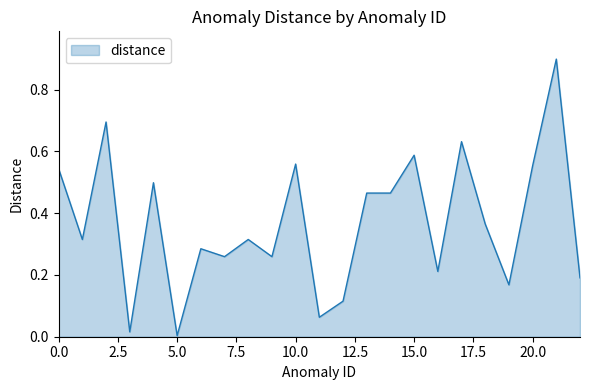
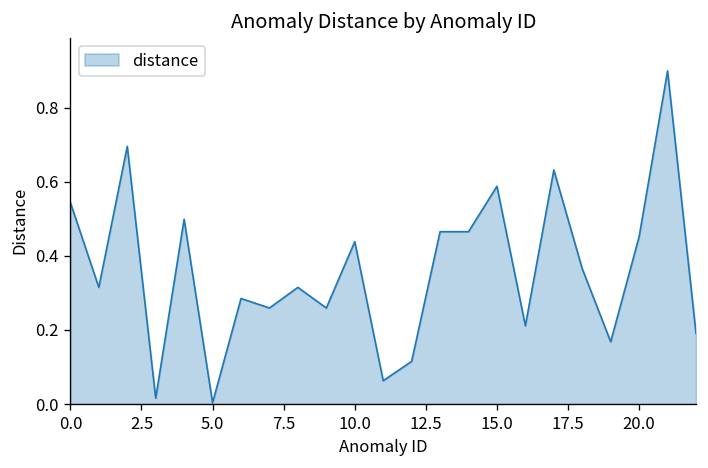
10.0: 0.56 -> 0.44
20.0: 0.55 -> 0.45
